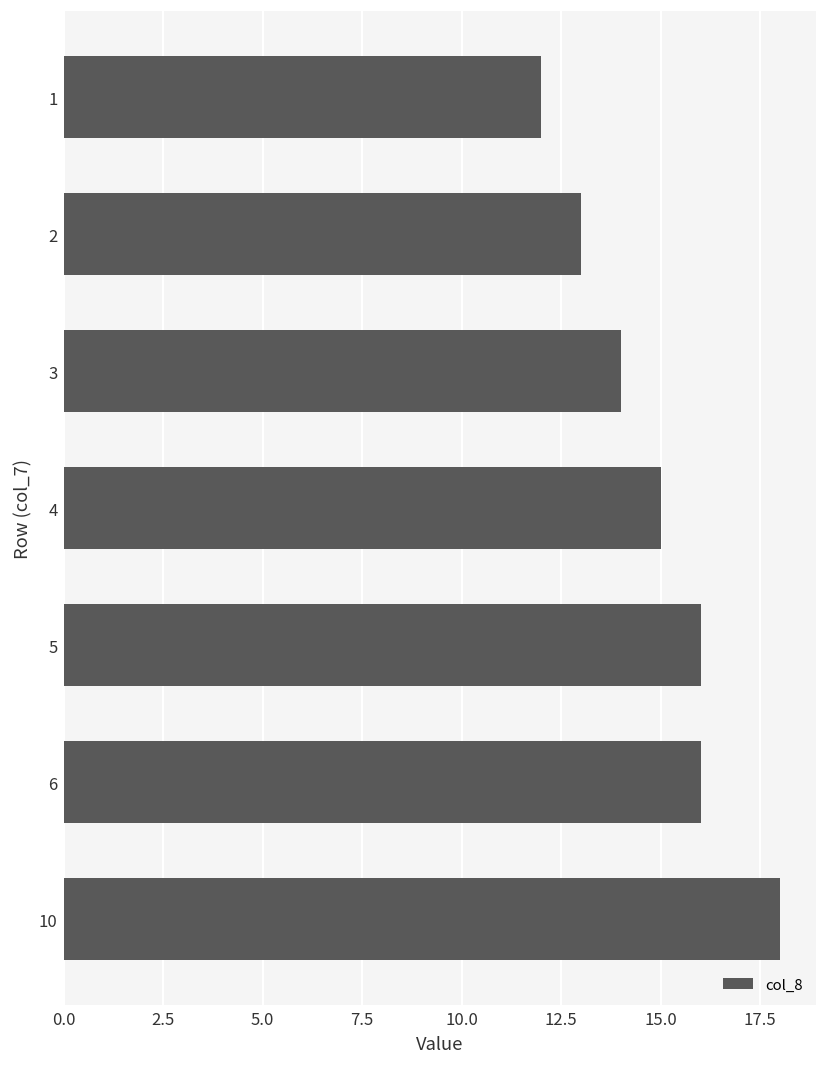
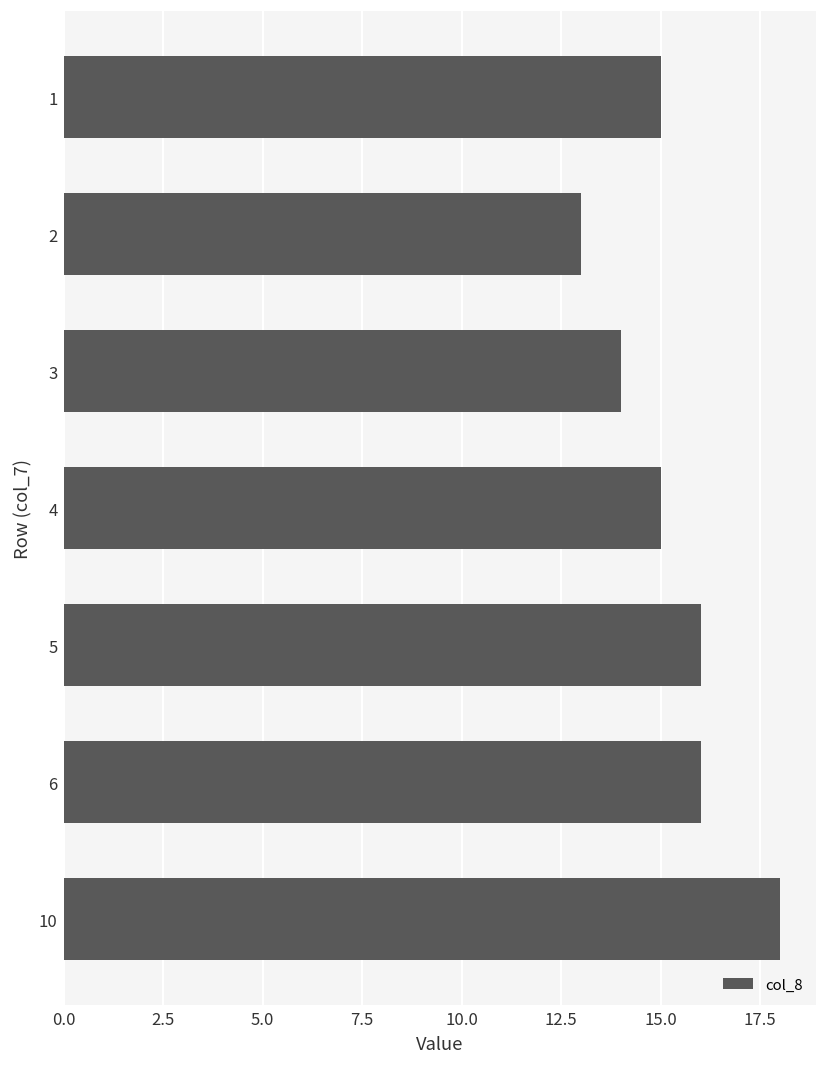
1: 12 -> 15
